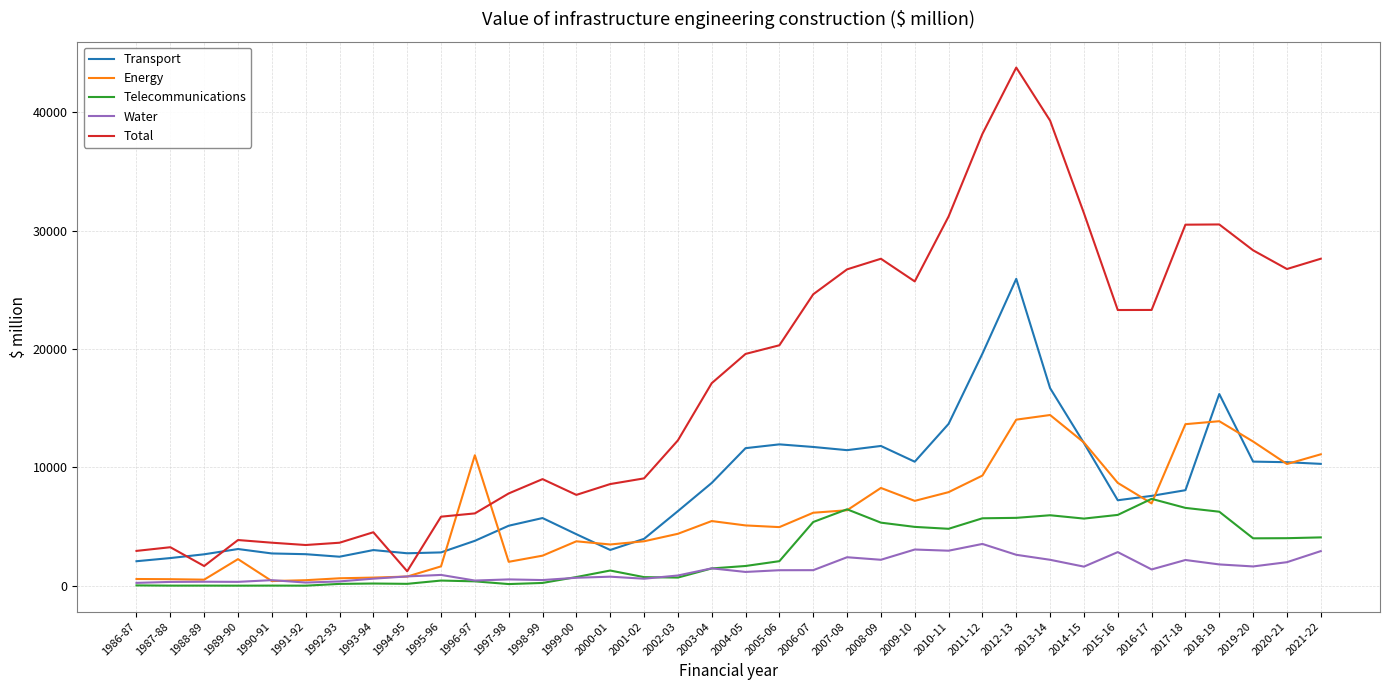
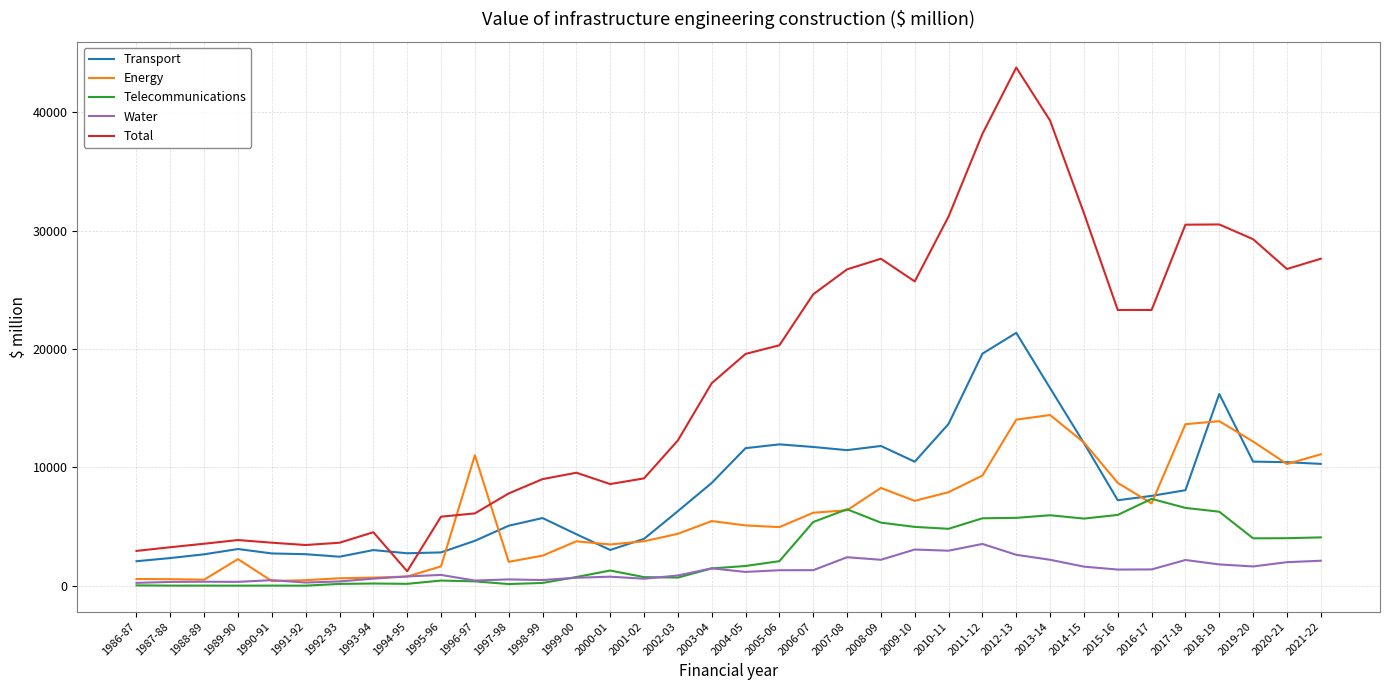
Total, 1988-89: 1700 -> 3600
Total, 1999-00: 7700 -> 9600
Transport, 2012-13: 25900 -> 21400
Water, 2015-16: 2800 -> 1400
Total, 2019-20: 28300 -> 29300
Water, 2021-22: 2900 -> 2100
